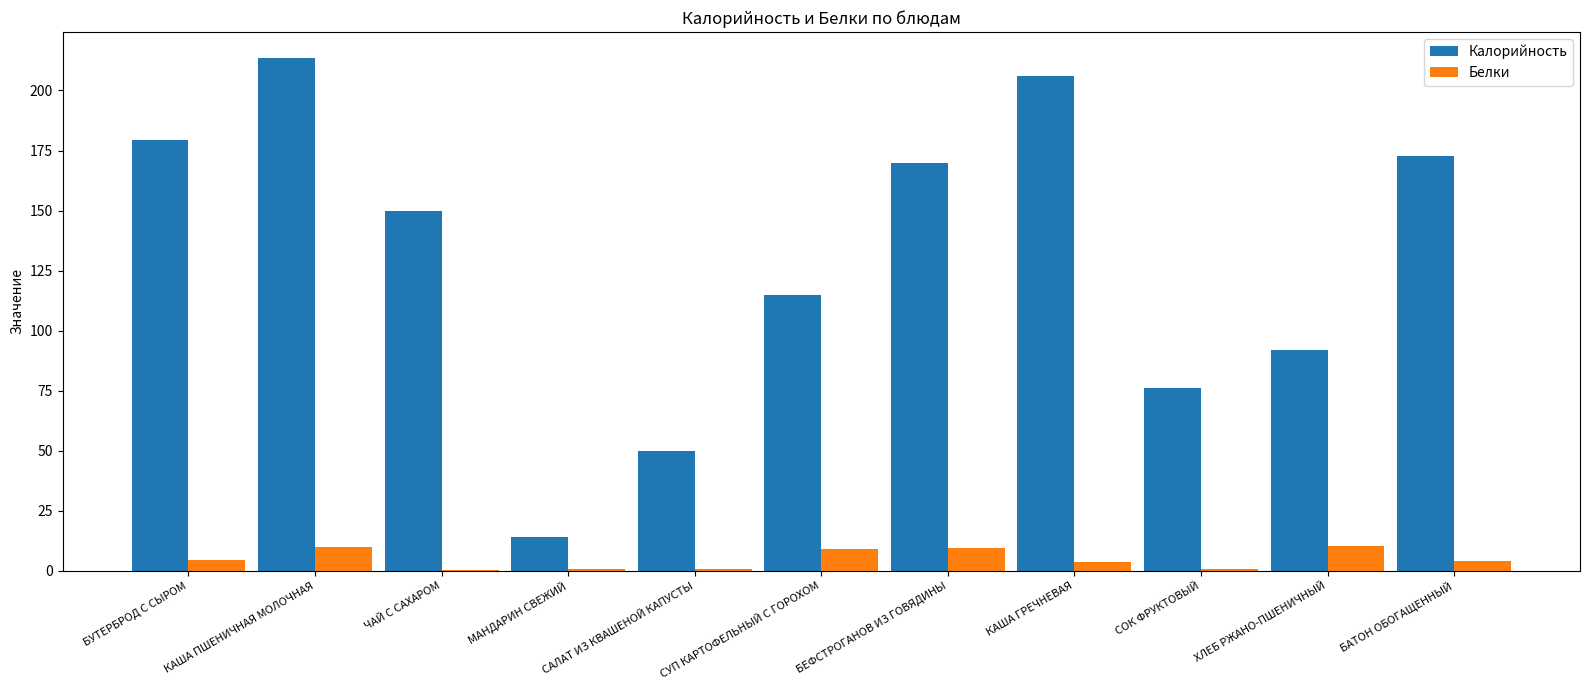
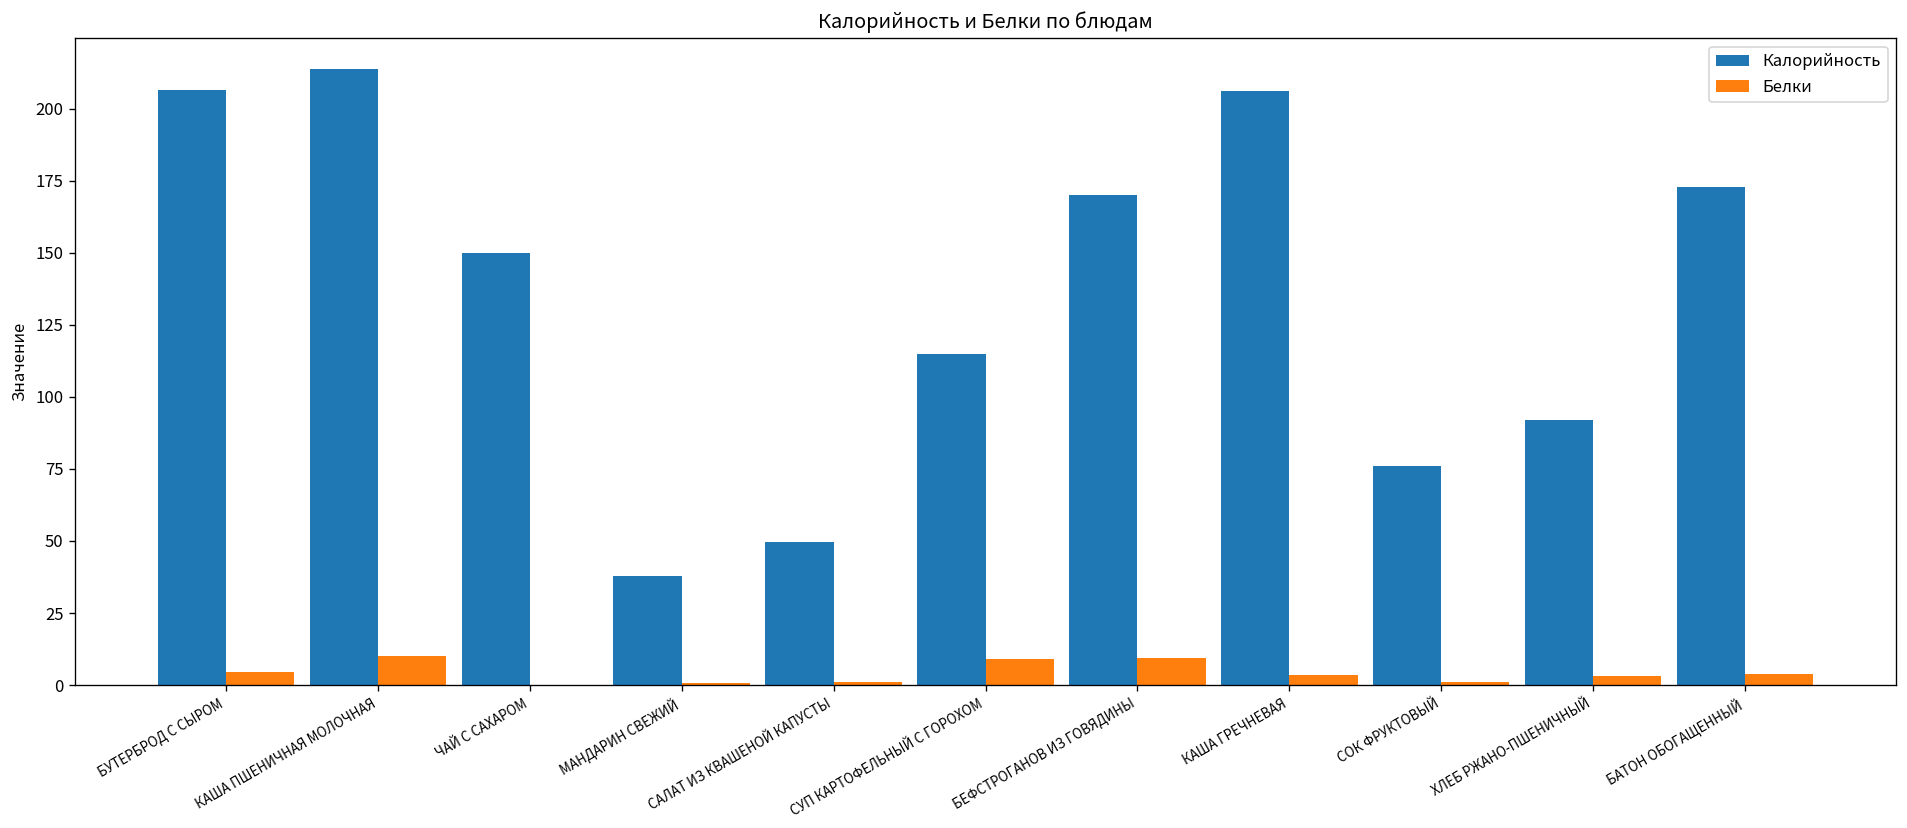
Калорийность, БУТЕРБРОД С СЫРОМ: 179 -> 207
Калорийность, МАНДАРИН СВЕЖИЙ: 14 -> 38
Белки, ХЛЕБ РЖАНО-ПШЕНИЧНЫЙ: 10 -> 3
